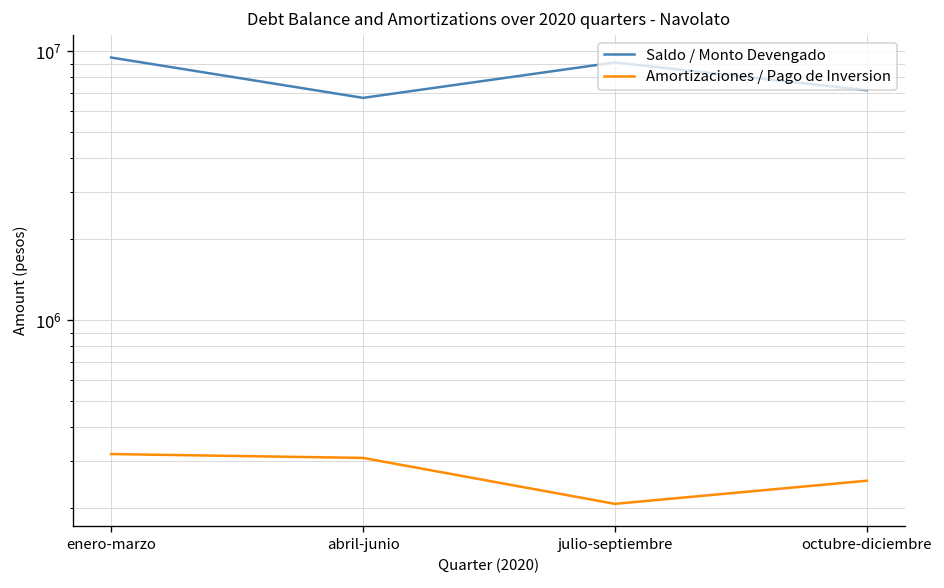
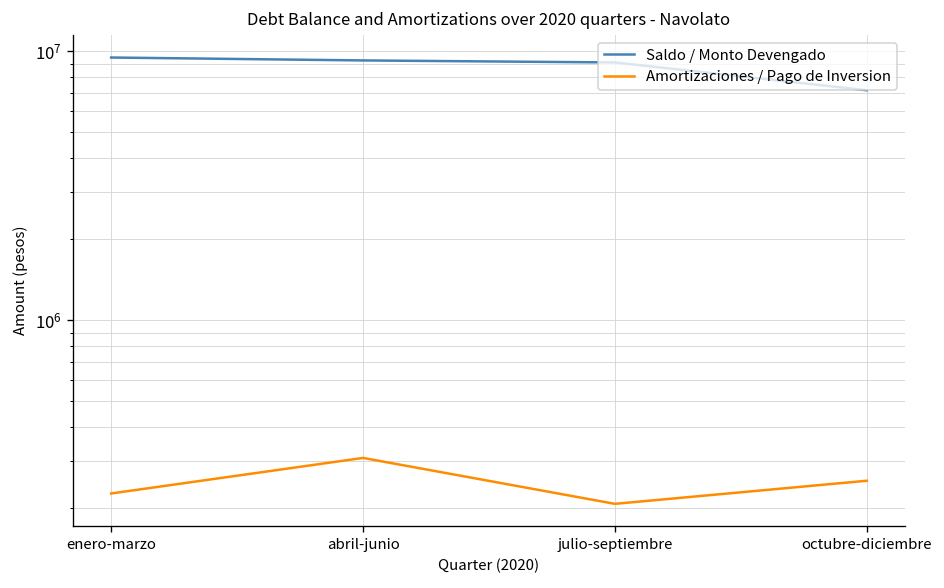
Amortizaciones / Pago de Inversion, enero-marzo: 320000 -> 230000
Saldo / Monto Devengado, abril-junio: 6700000 -> 9200000
